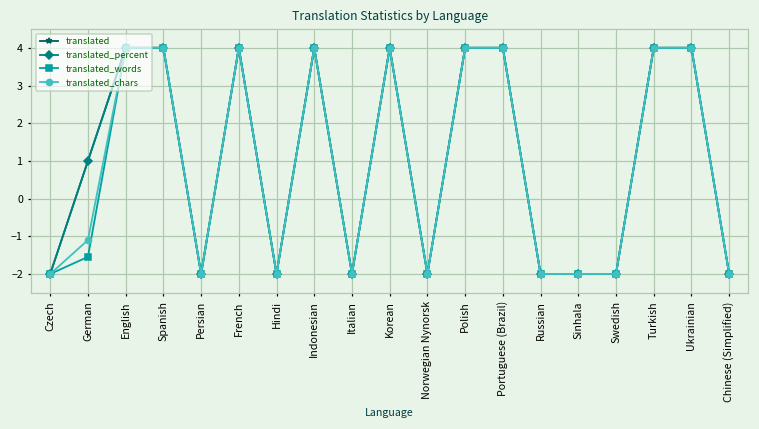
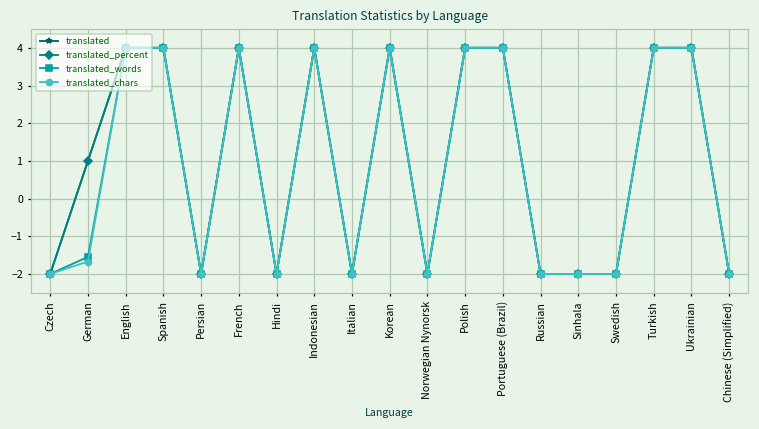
translated_chars, German: -1.1 -> -1.7
